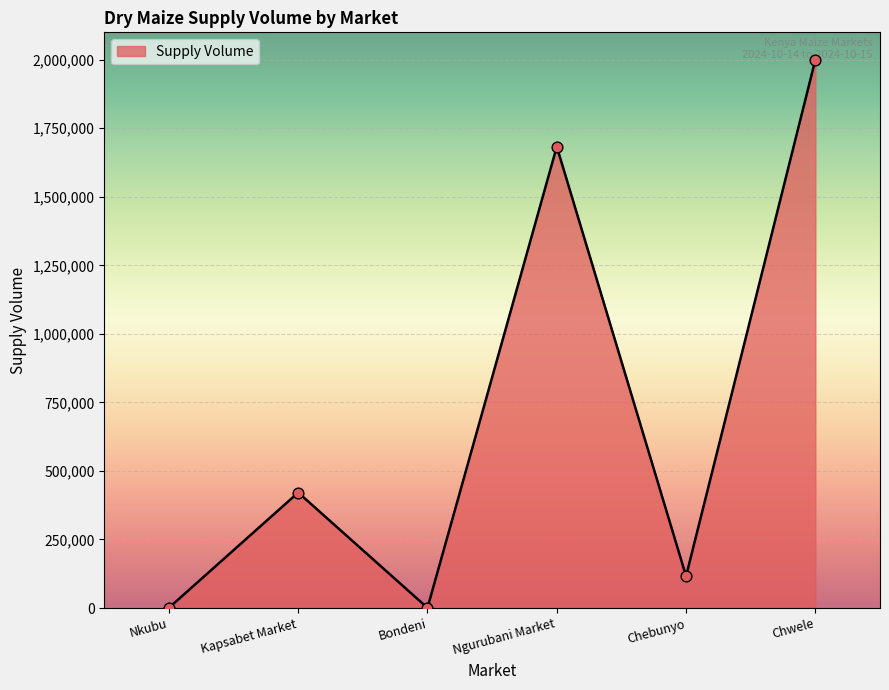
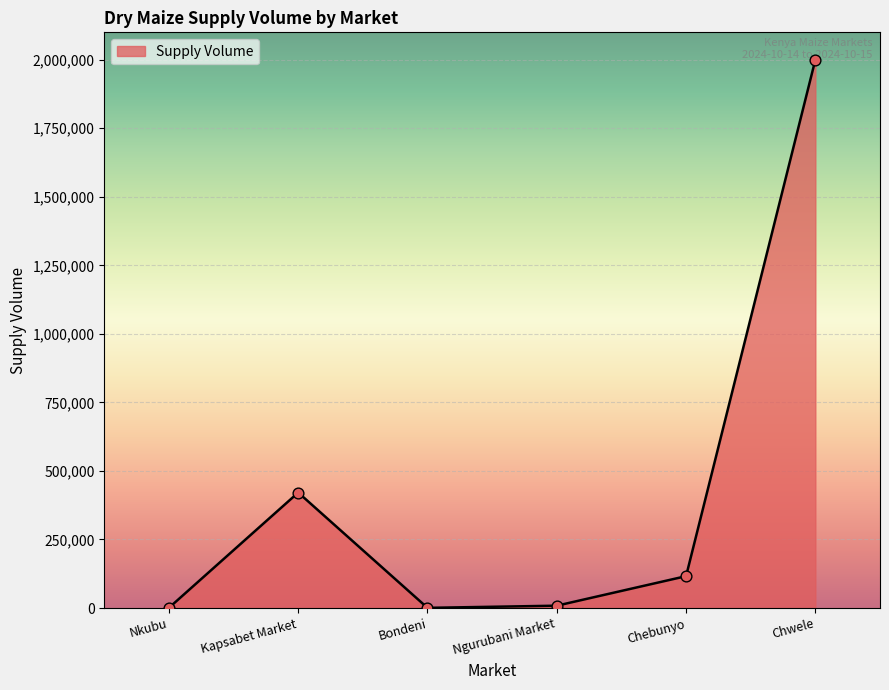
Ngurubani Market: 1,680,000 -> 10,000
